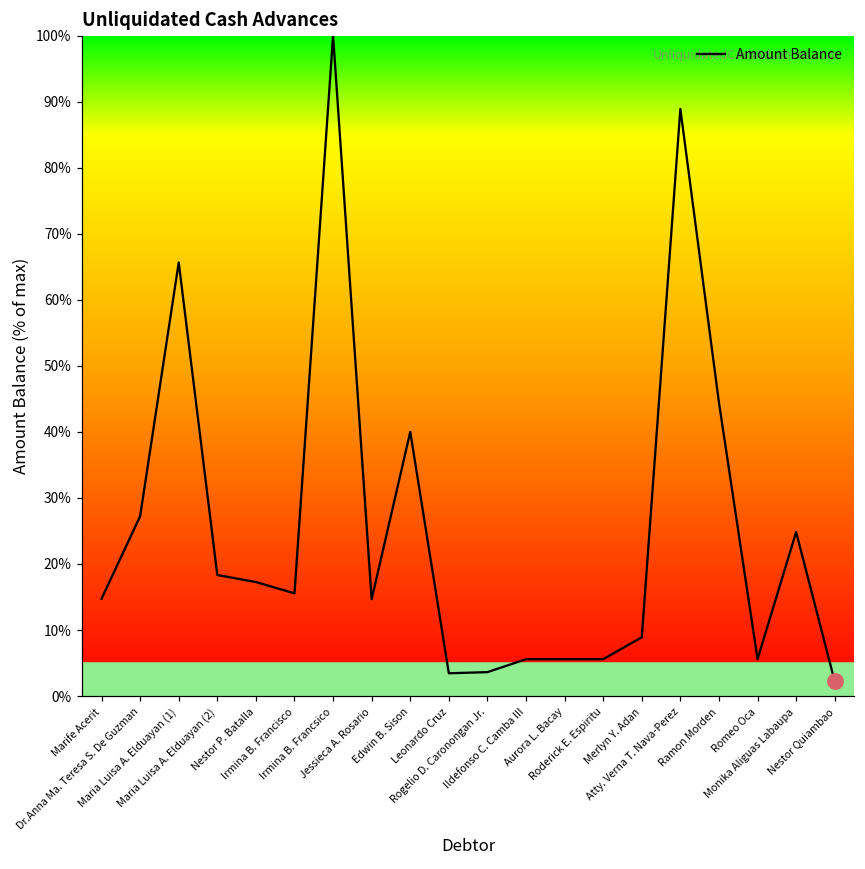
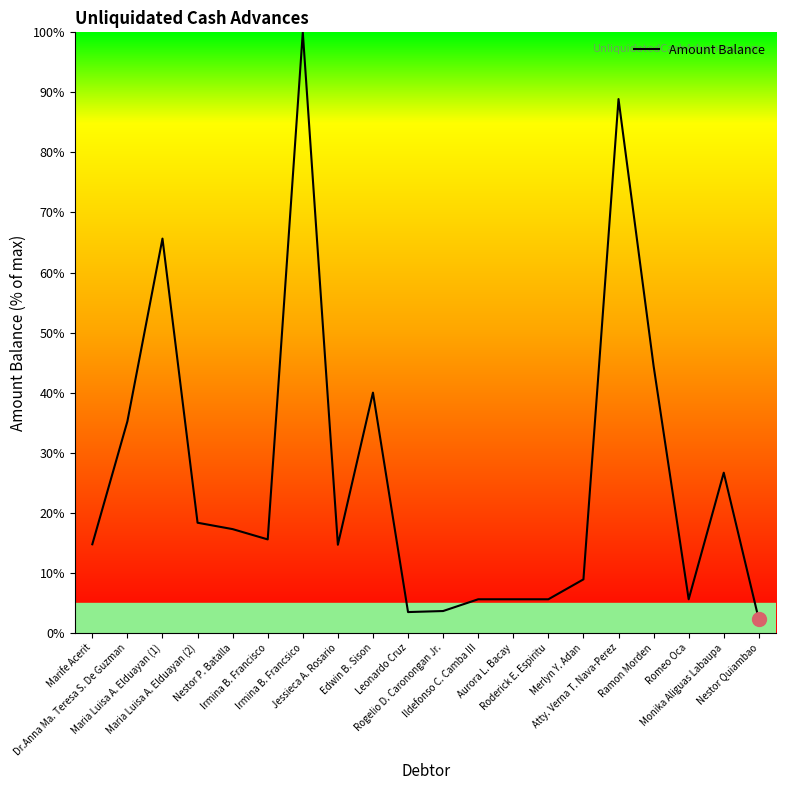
Amount Balance, Dr.Anna Ma. Teresa S. De Guzman: 27% -> 35%
Amount Balance, Monika Aliguas Labaupa: 25% -> 27%
